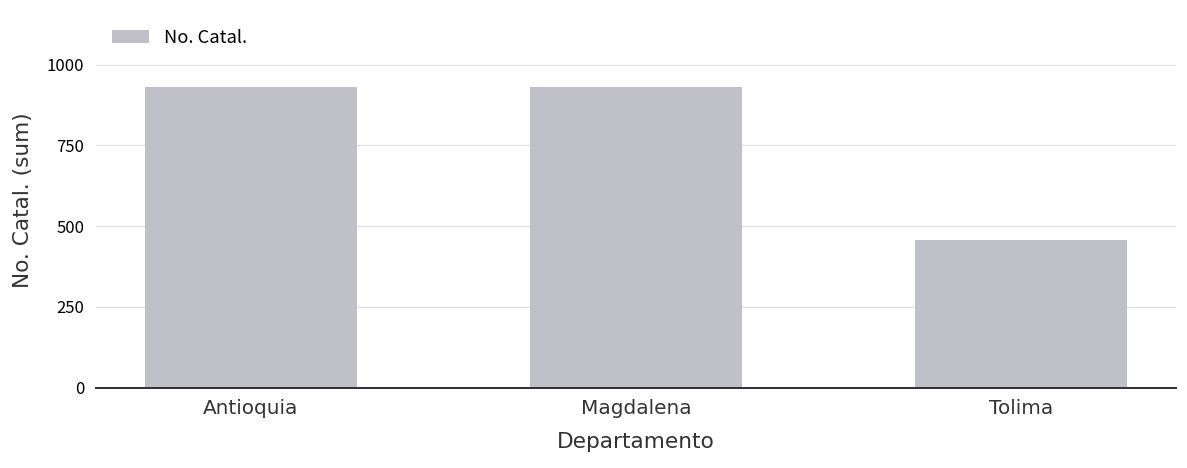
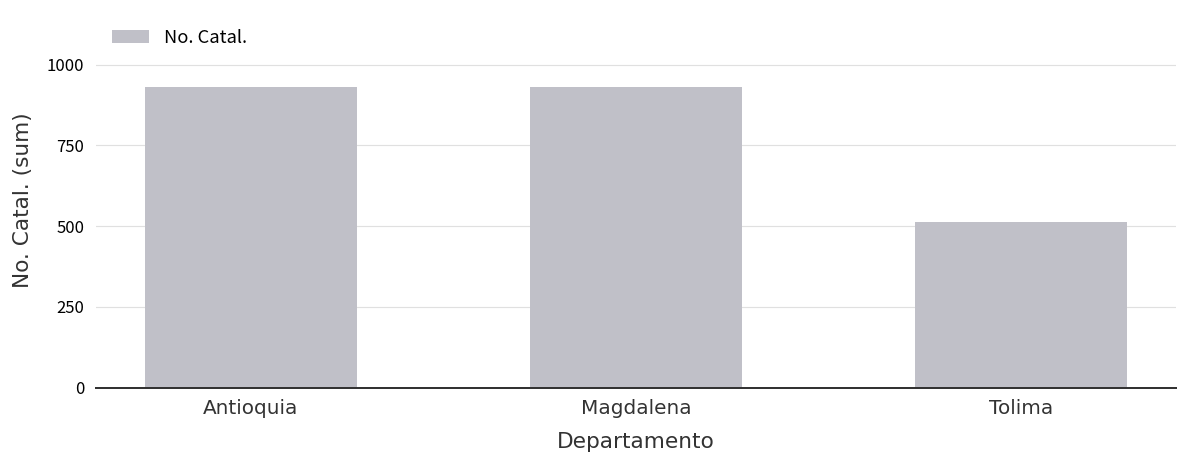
Tolima: 460 -> 510
